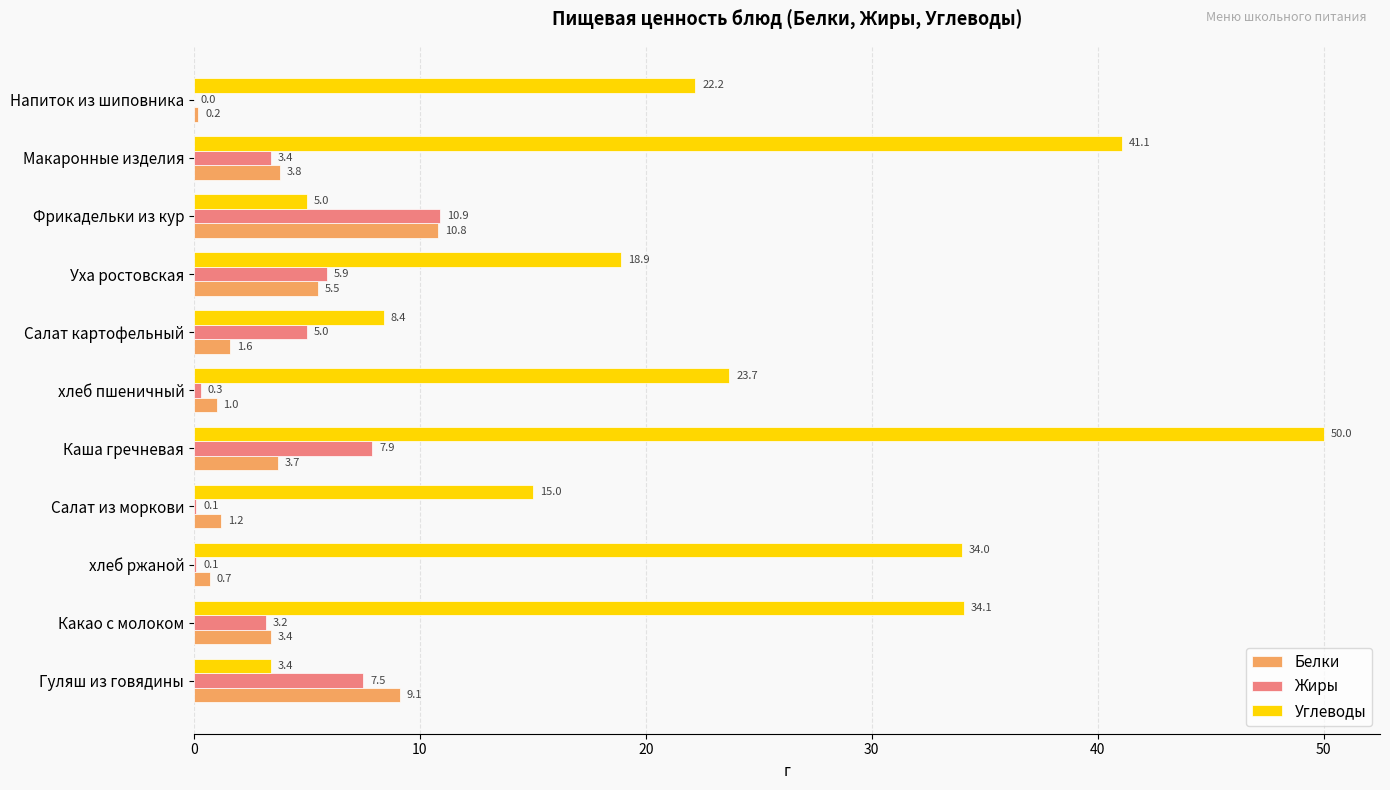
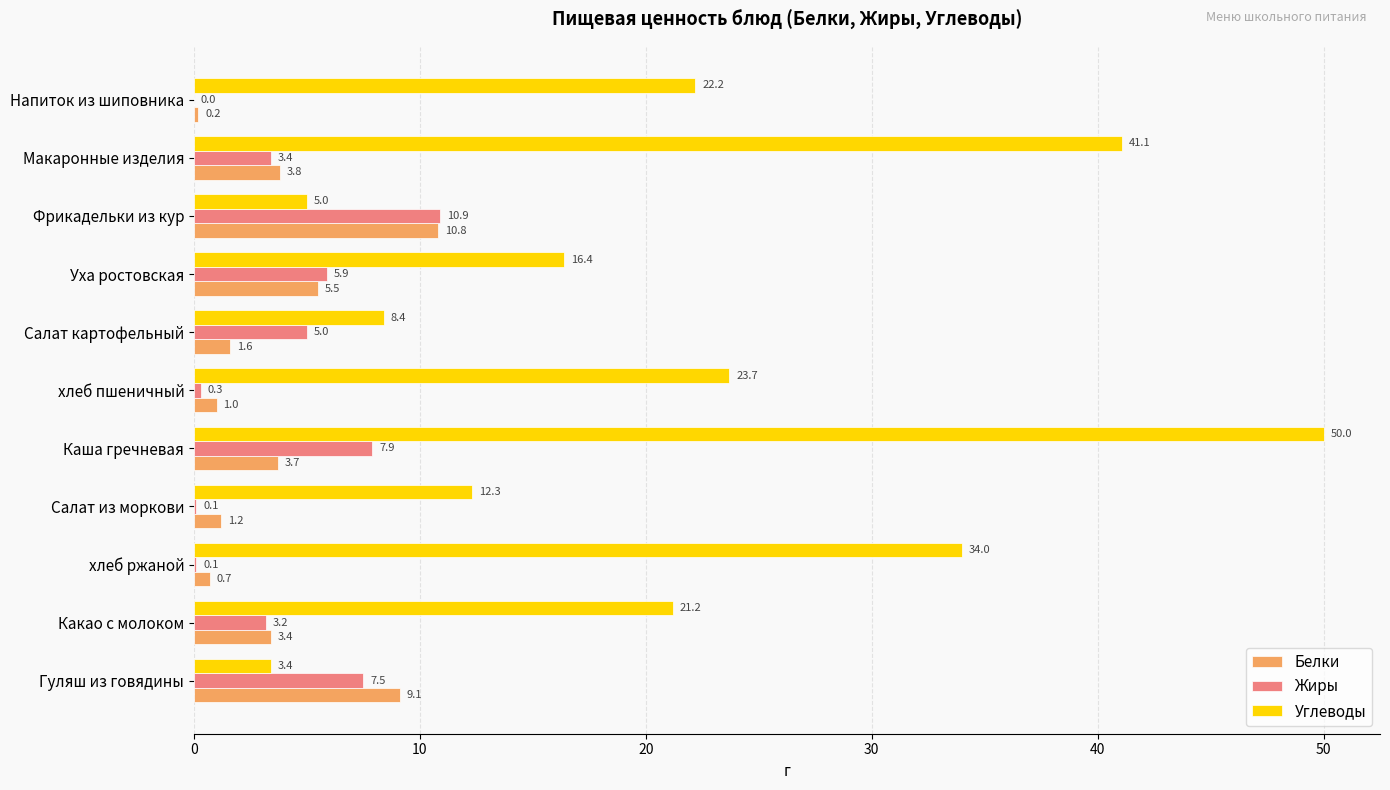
Углеводы, Уха ростовская: 18.9 -> 16.4
Углеводы, Салат из моркови: 15.0 -> 12.3
Углеводы, Какао с молоком: 34.1 -> 21.2
